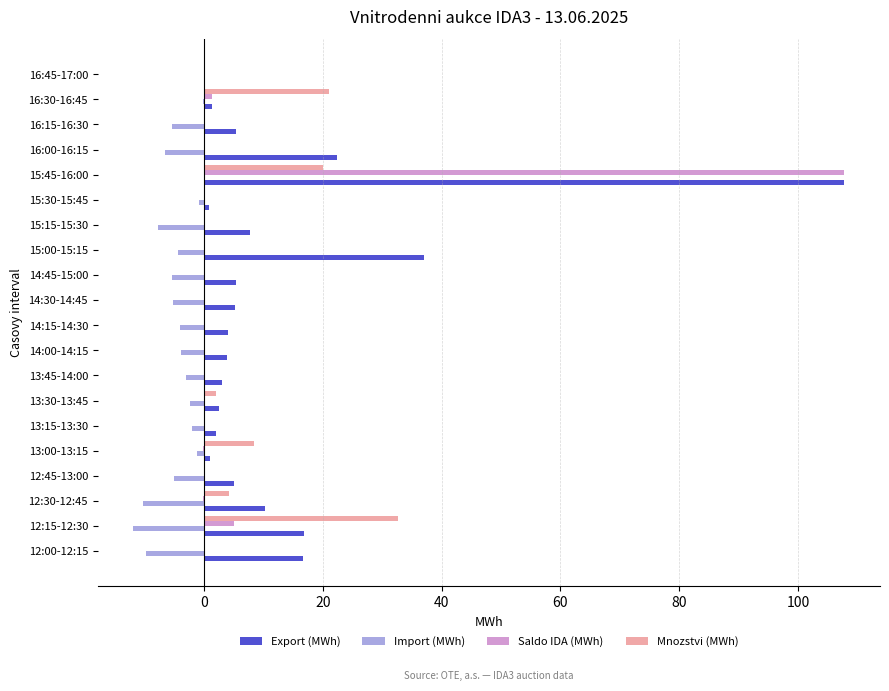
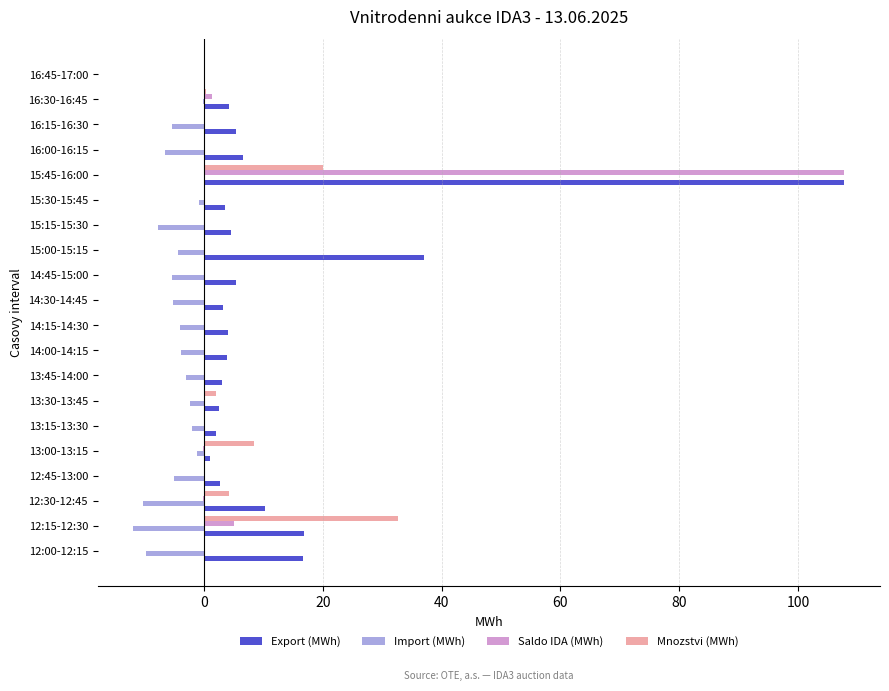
Mnozstvi (MWh), 16:30-16:45: 21 -> 0
Export (MWh), 16:30-16:45: 1 -> 4
Export (MWh), 16:00-16:15: 22 -> 7
Export (MWh), 15:30-15:45: 1 -> 4
Export (MWh), 15:15-15:30: 8 -> 5
Export (MWh), 14:30-14:45: 5 -> 3
Export (MWh), 12:45-13:00: 5 -> 3
